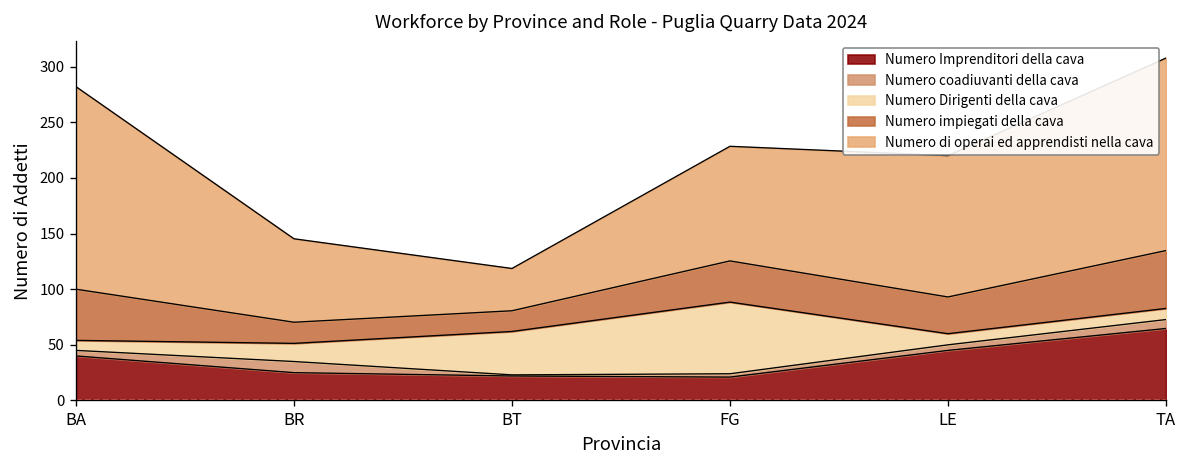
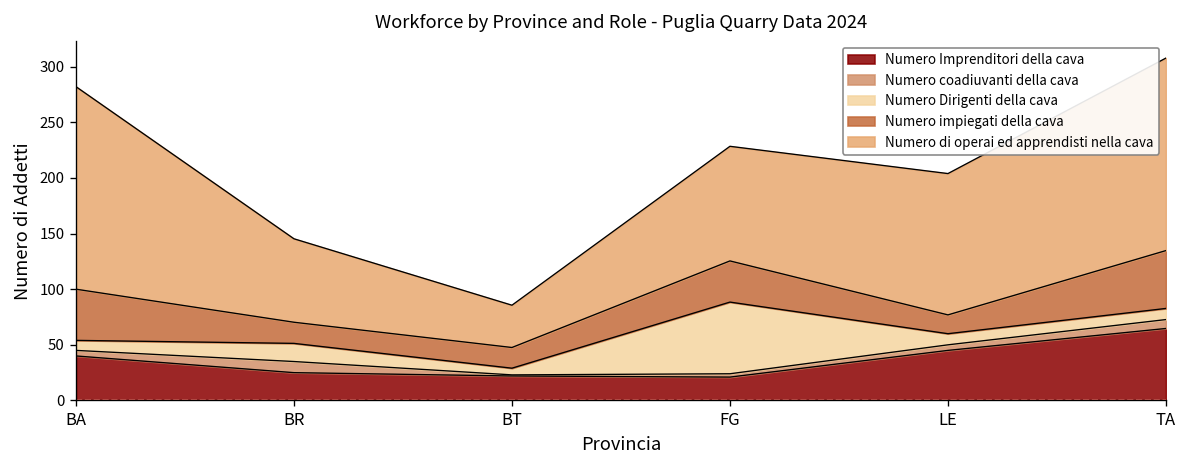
Numero Dirigenti della cava, BT: 40 -> 10
Numero impiegati della cava, LE: 30 -> 20
